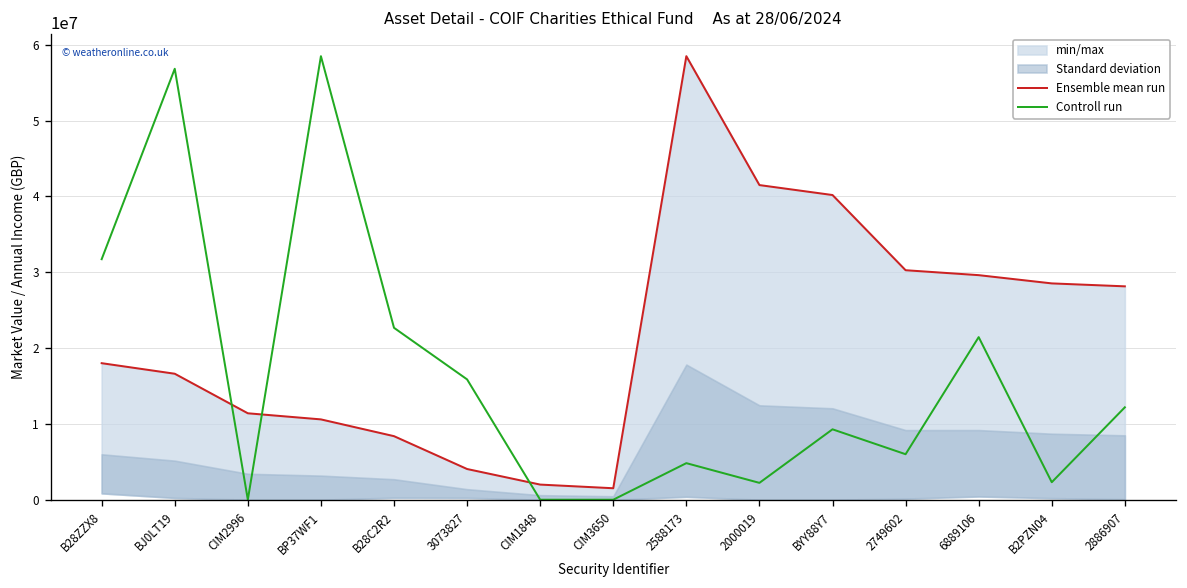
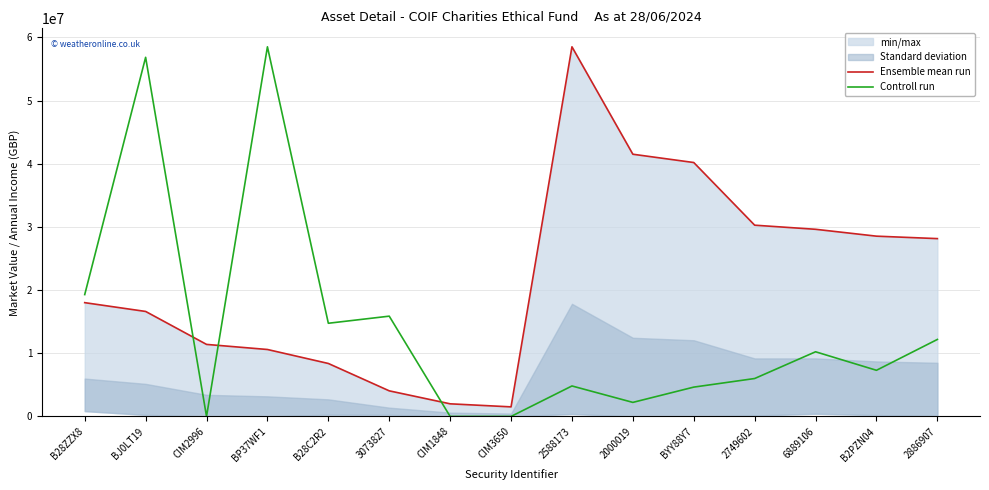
Controll run, B28ZZX8: 32000000 -> 19000000
Controll run, B28C2R2: 23000000 -> 15000000
Controll run, BYY88Y7: 9000000 -> 5000000
Controll run, 6889106: 21000000 -> 10000000
Controll run, B2PZN04: 2000000 -> 7000000
